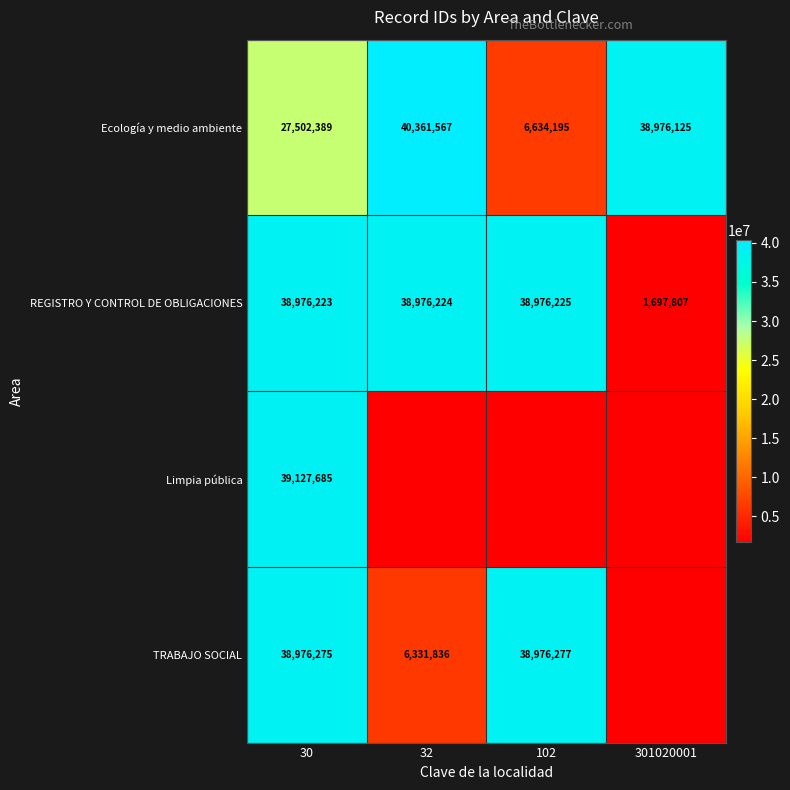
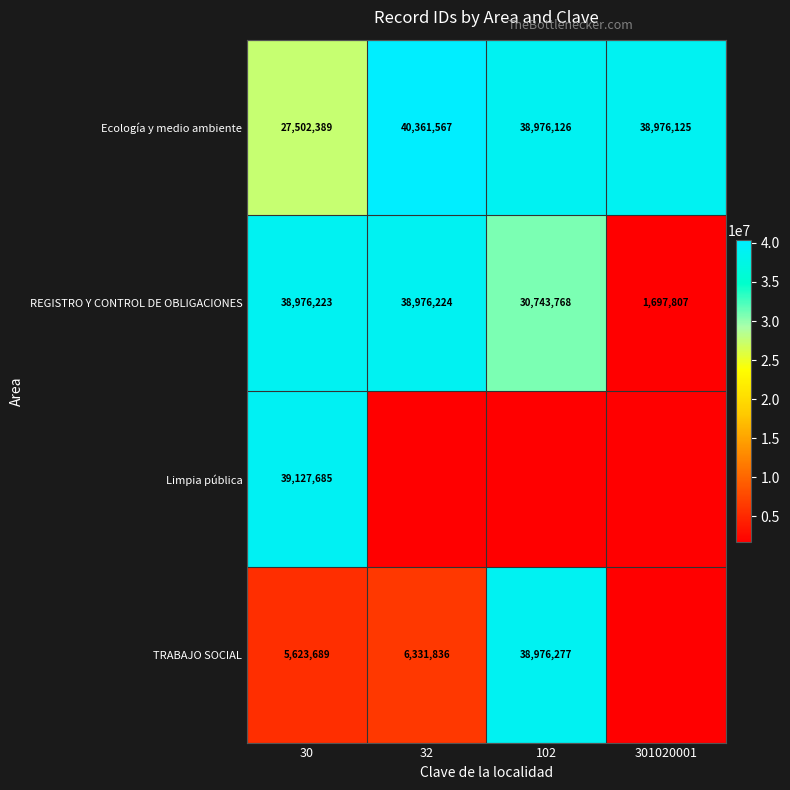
Ecología y medio ambiente, 102: 6,634,195 -> 38,976,126
REGISTRO Y CONTROL DE OBLIGACIONES, 102: 38,976,225 -> 30,743,768
TRABAJO SOCIAL, 30: 38,976,275 -> 5,623,689
